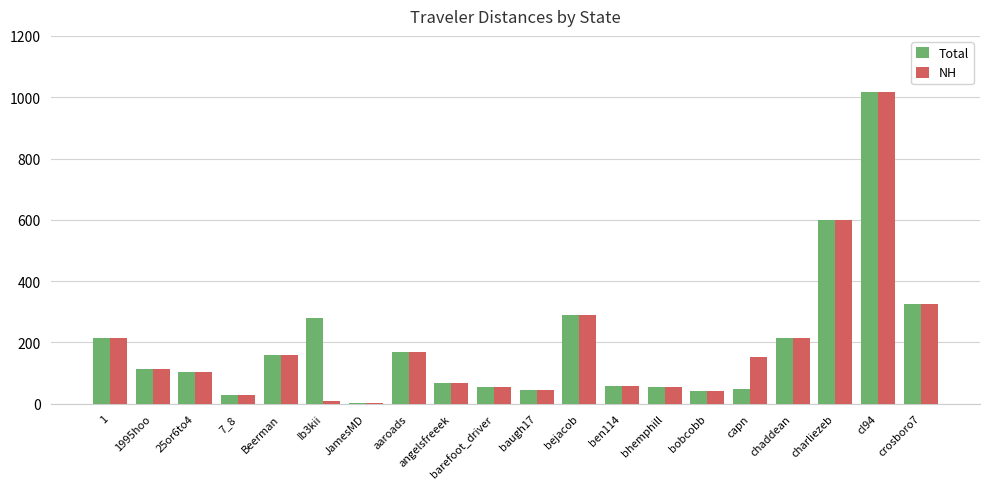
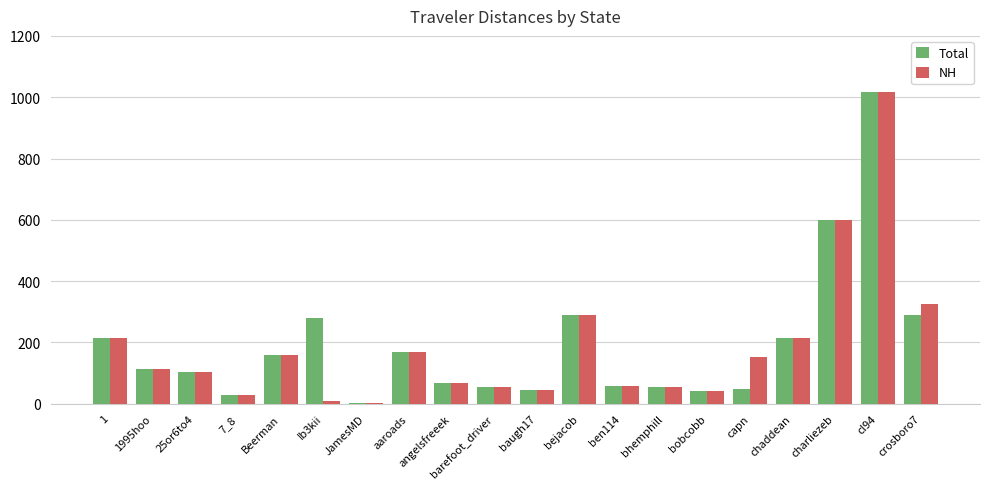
Total, crosboro7: 320 -> 290
